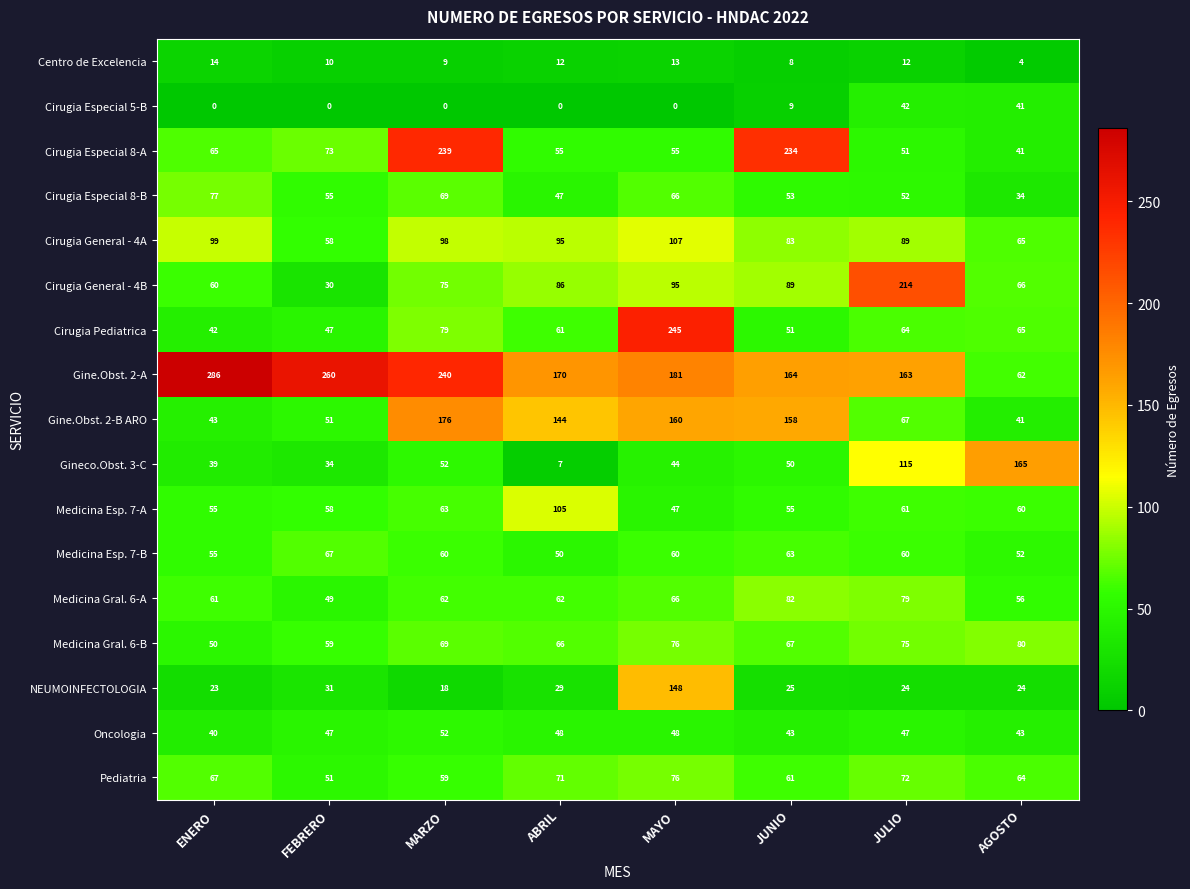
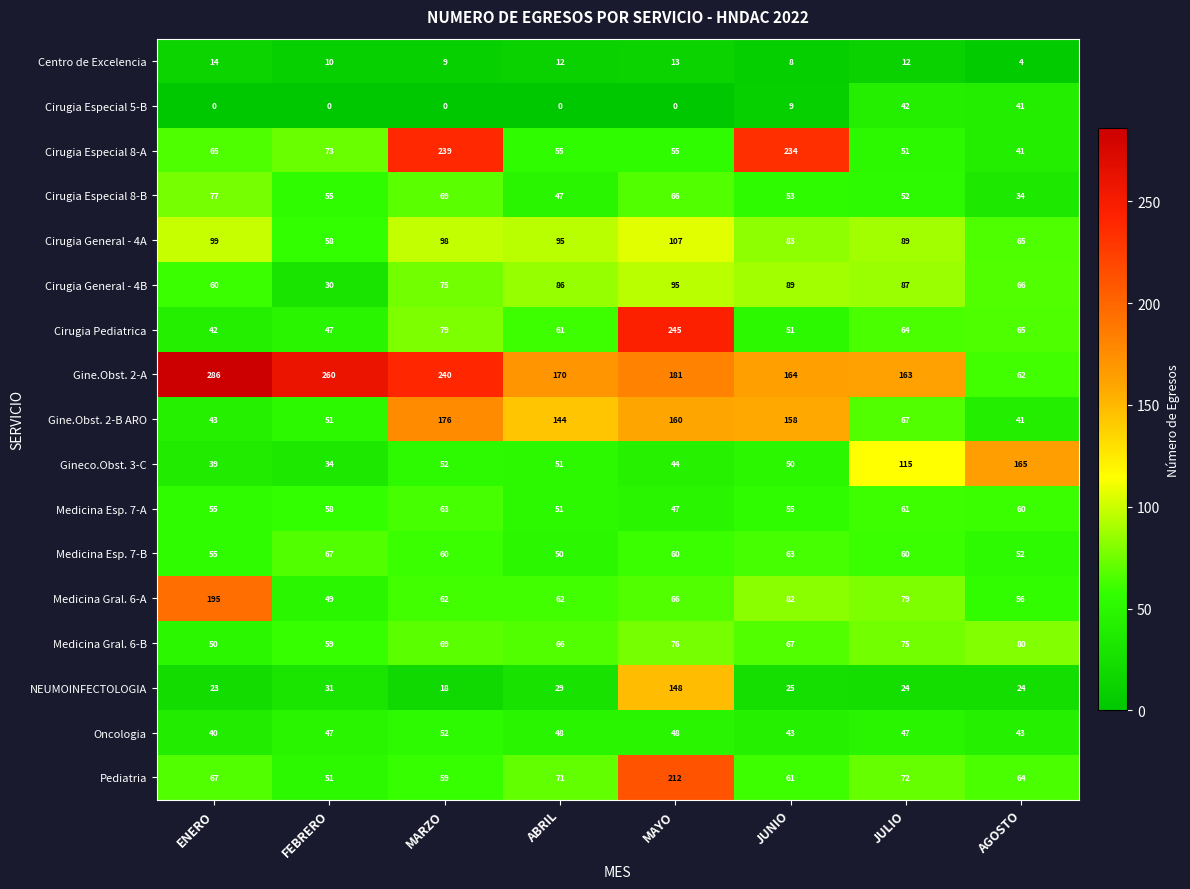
Cirugia General - 4B, JULIO: 214 -> 87
Gineco.Obst. 3-C, ABRIL: 7 -> 51
Medicina Esp. 7-A, ABRIL: 105 -> 51
Medicina Gral. 6-A, ENERO: 61 -> 195
Pediatria, MAYO: 76 -> 212
